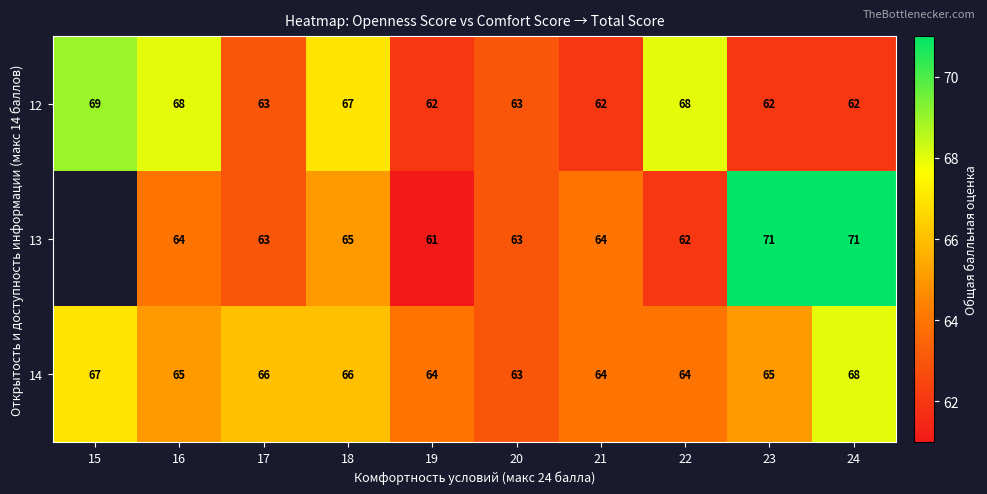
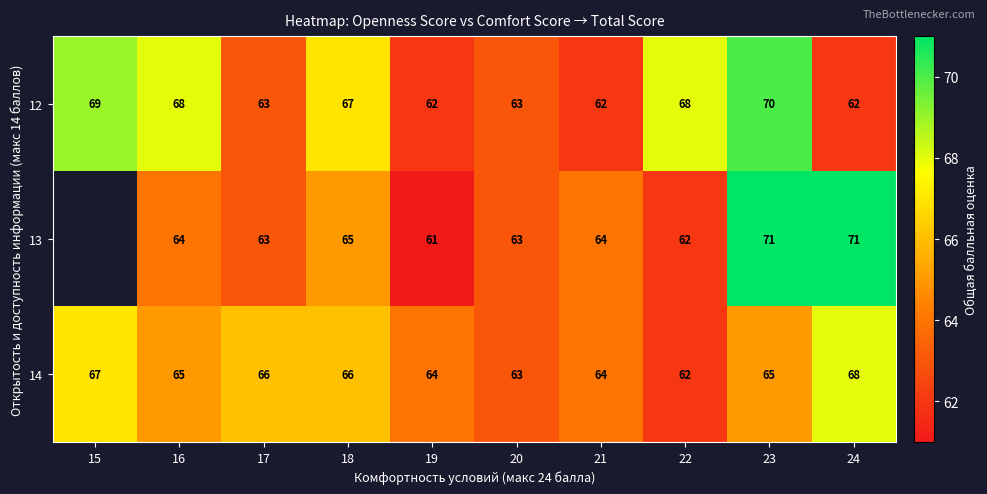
12, 23: 62 -> 70
14, 22: 64 -> 62
